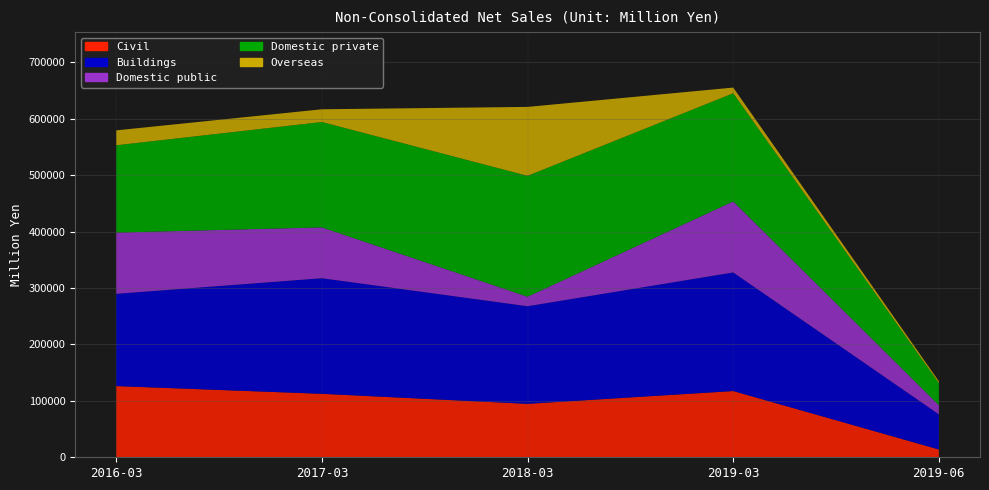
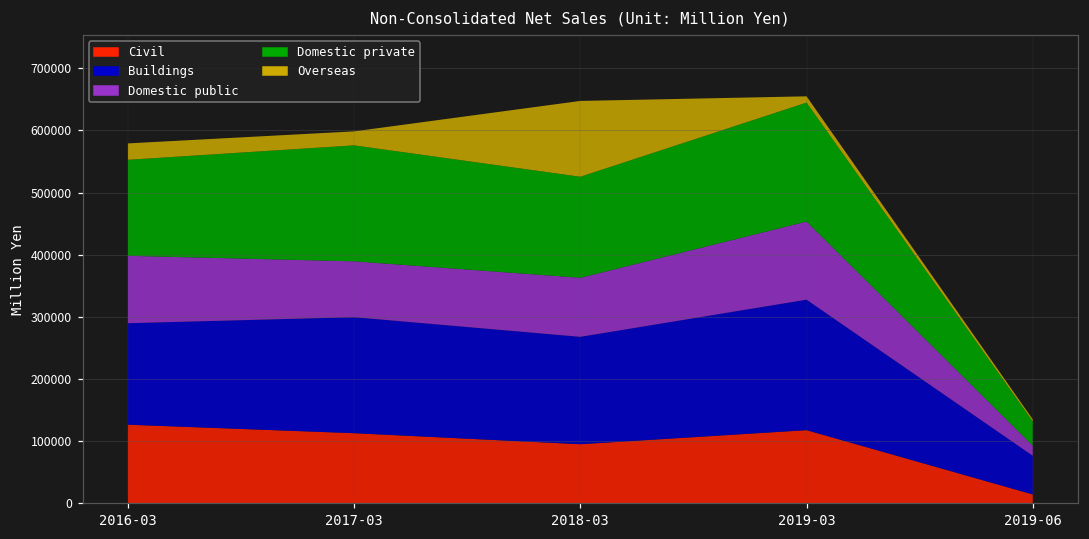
Buildings, 2017-03: 200000 -> 190000
Domestic public, 2018-03: 20000 -> 100000
Domestic private, 2018-03: 210000 -> 160000
